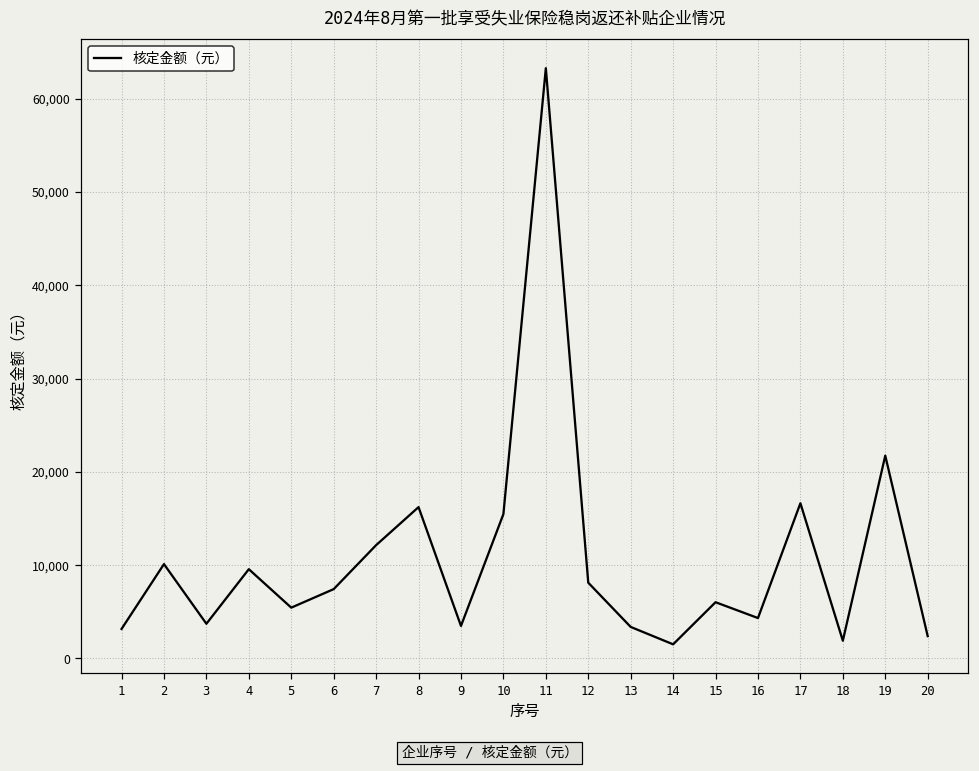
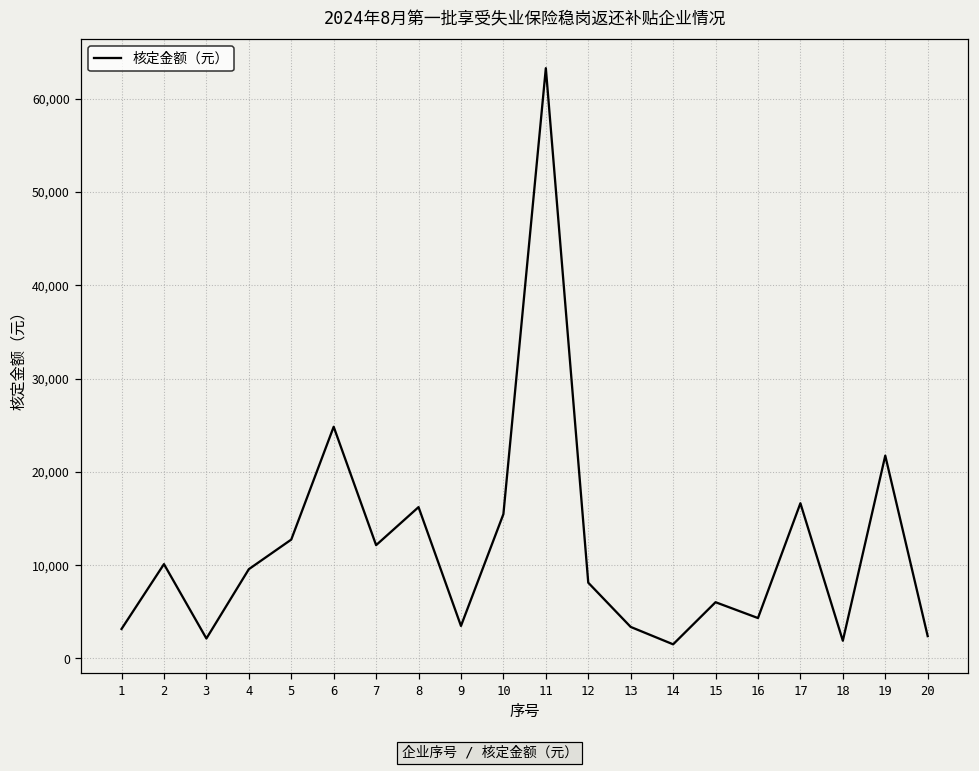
3: 4,000 -> 2,000
5: 5,000 -> 13,000
6: 7,000 -> 25,000
